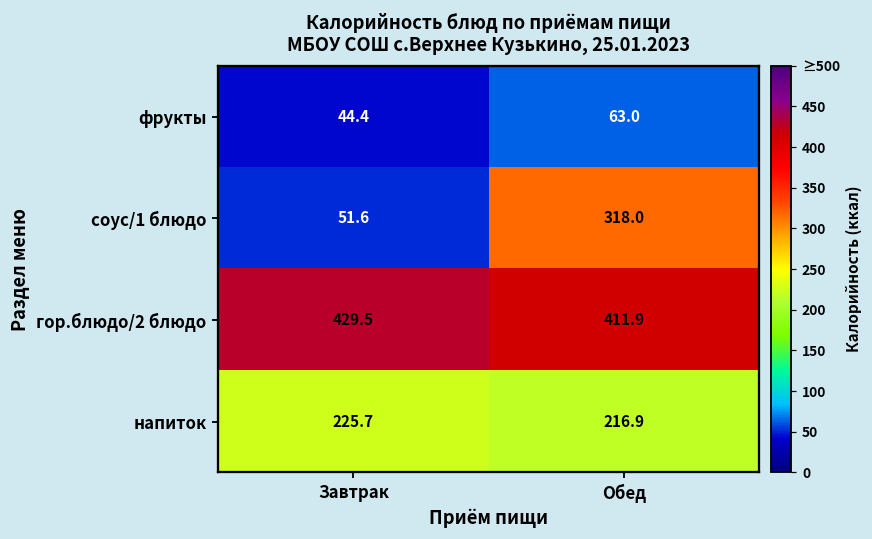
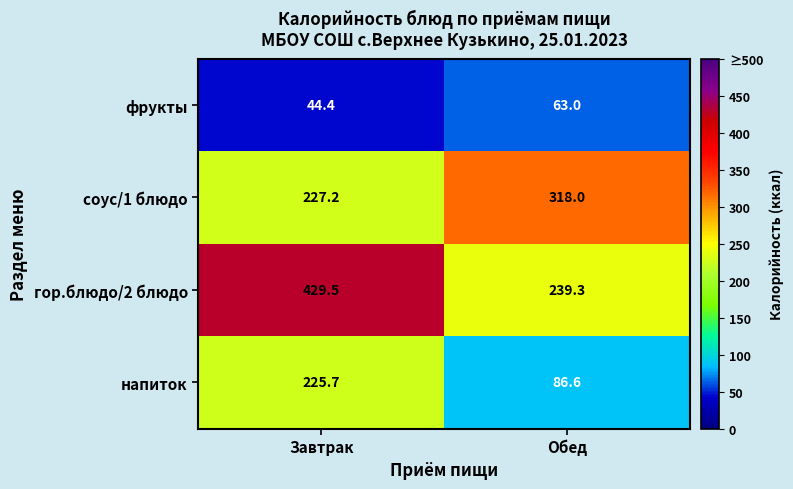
соус/1 блюдо, Завтрак: 51.6 -> 227.2
гор.блюдо/2 блюдо, Обед: 411.9 -> 239.3
напиток, Обед: 216.9 -> 86.6
